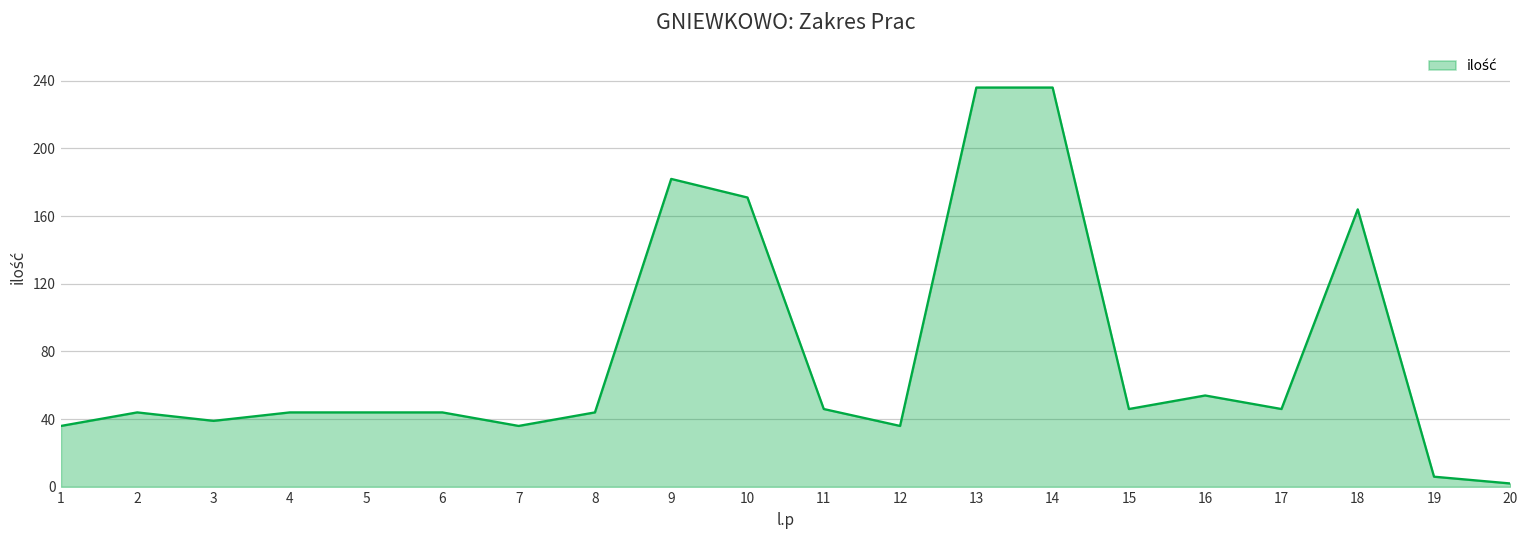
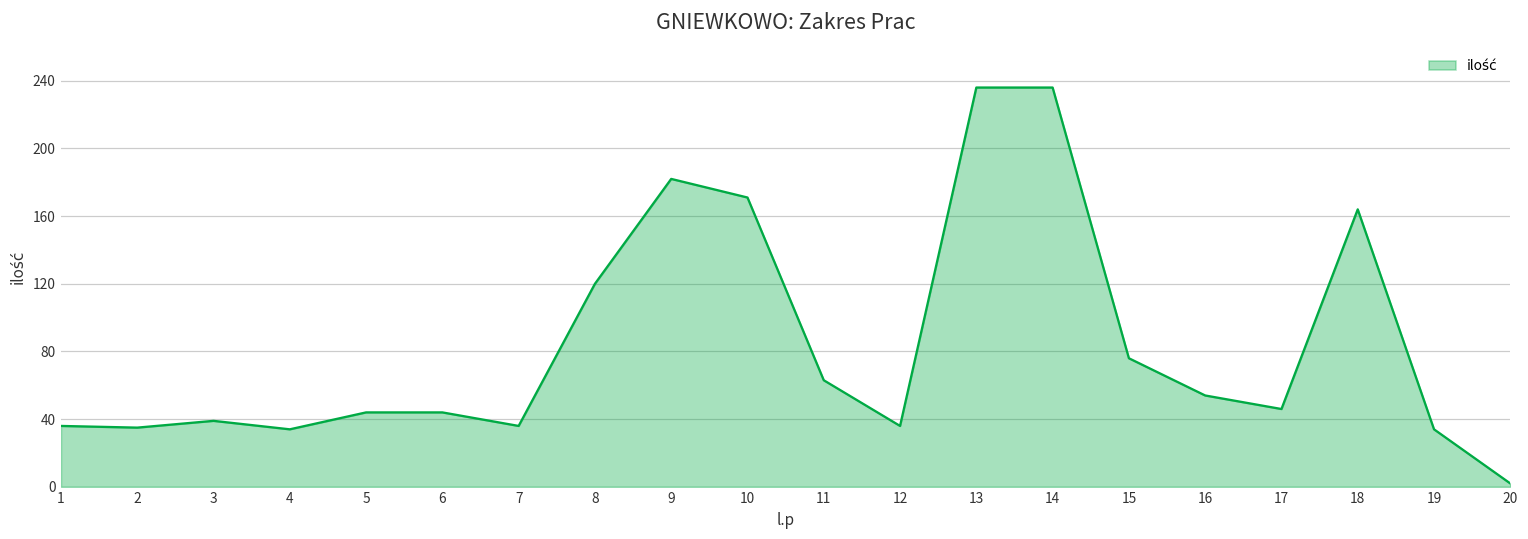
2: 44 -> 35
4: 44 -> 34
8: 44 -> 120
11: 46 -> 63
15: 46 -> 76
19: 6 -> 34
